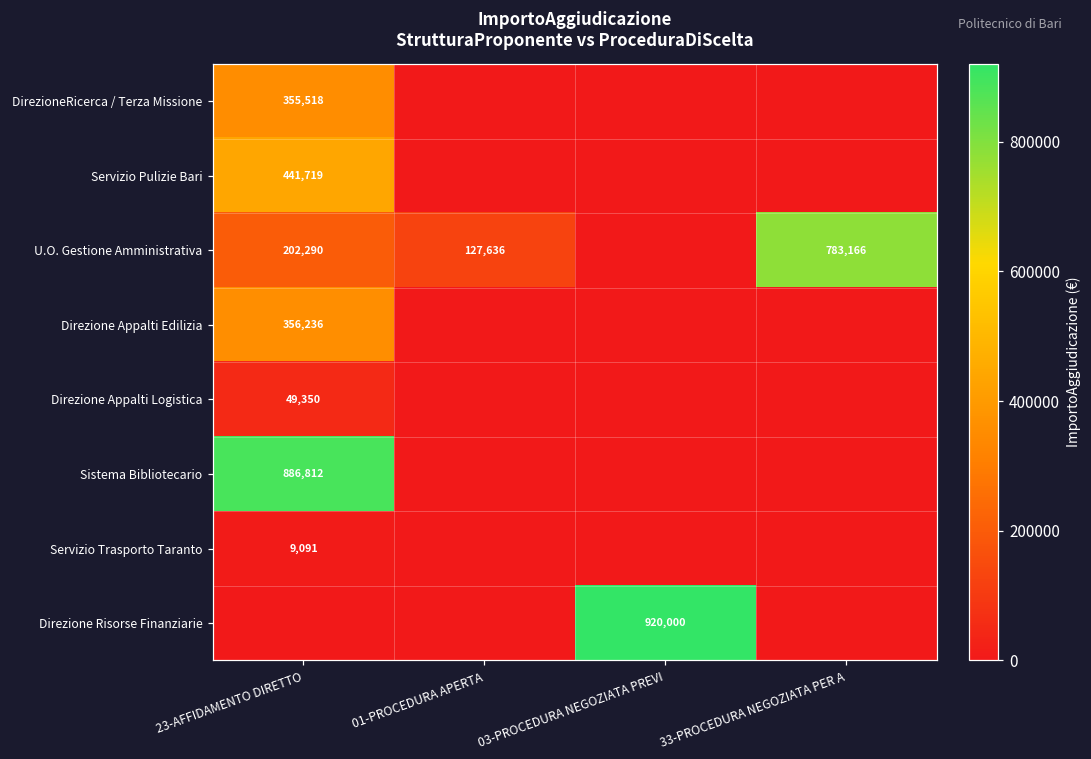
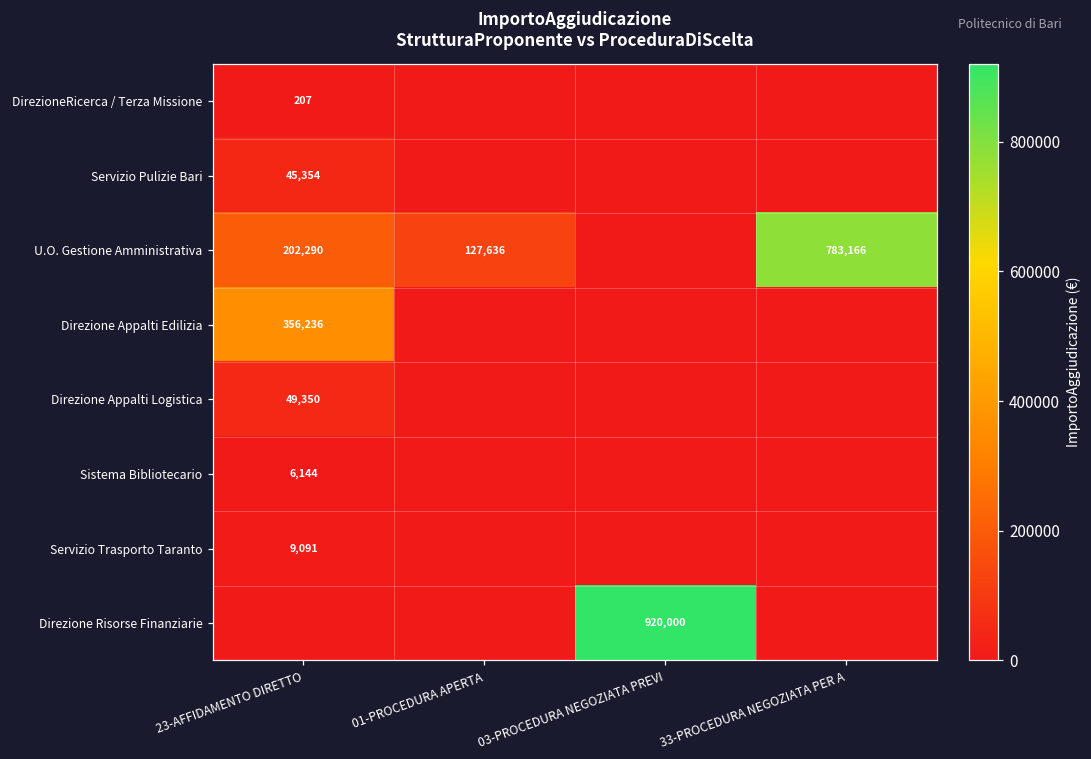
DirezioneRicerca / Terza Missione, 23-AFFIDAMENTO DIRETTO: 355,518 -> 207
Servizio Pulizie Bari, 23-AFFIDAMENTO DIRETTO: 441,719 -> 45,354
Sistema Bibliotecario, 23-AFFIDAMENTO DIRETTO: 886,812 -> 6,144
